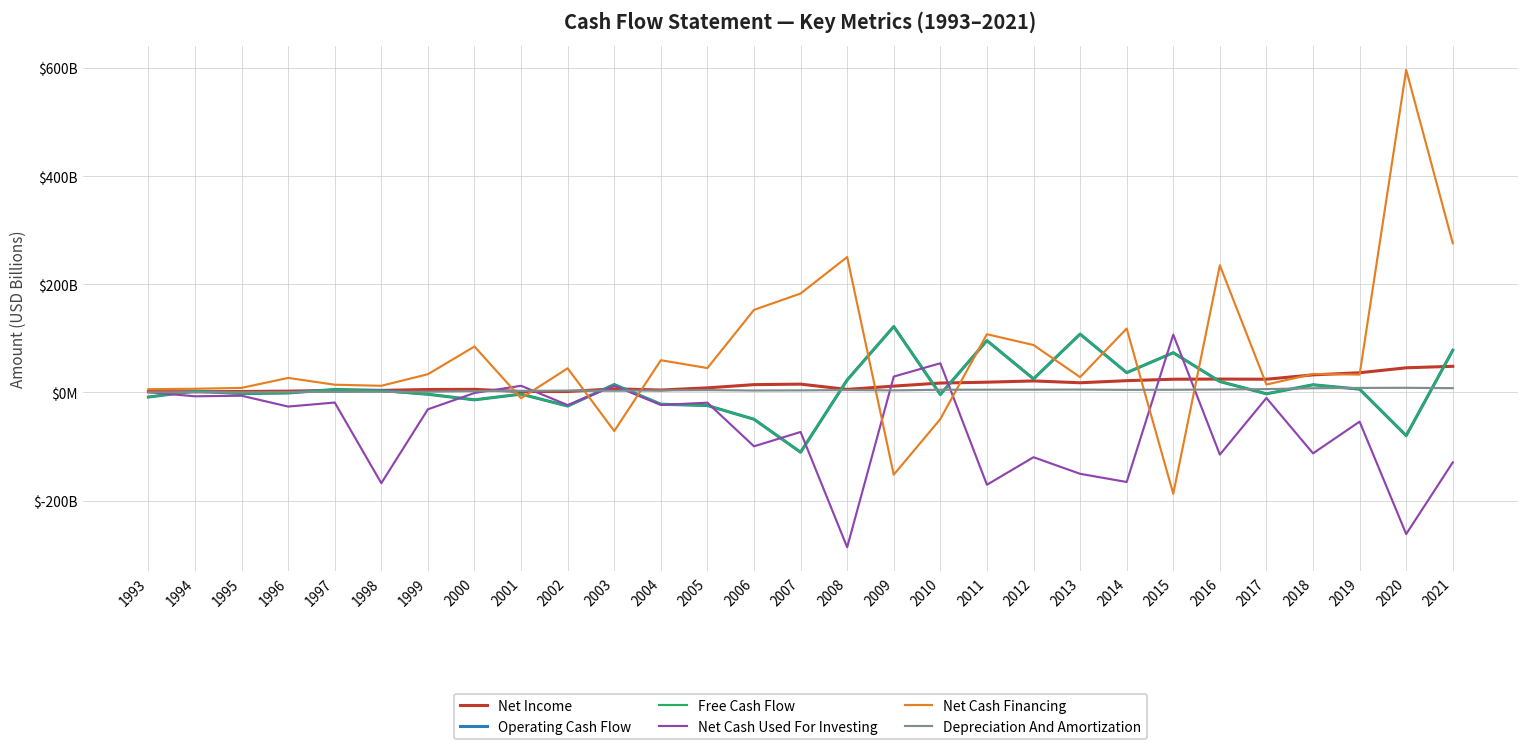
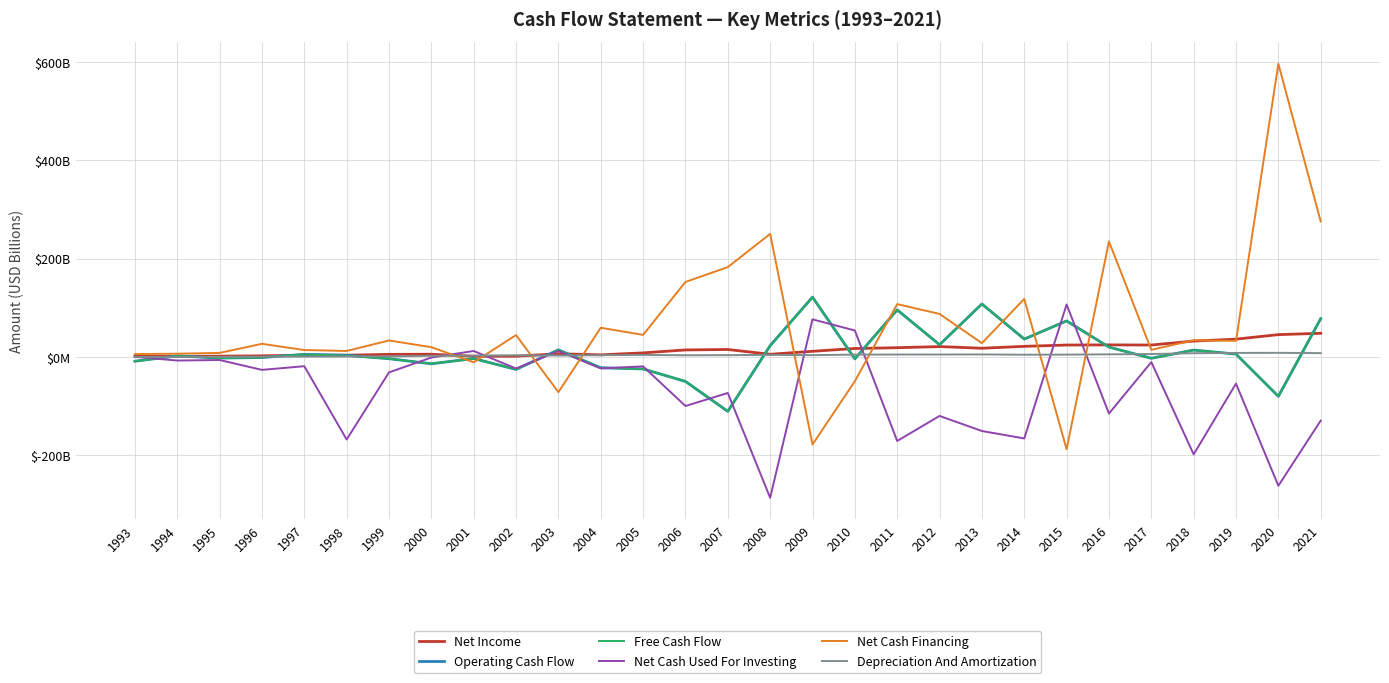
Net Cash Financing, 2000: $80000000000 -> $20000000000
Net Cash Used For Investing, 2009: $30000000000 -> $80000000000
Net Cash Financing, 2009: $-150000000000 -> $-180000000000
Net Cash Used For Investing, 2018: $-110000000000 -> $-200000000000
